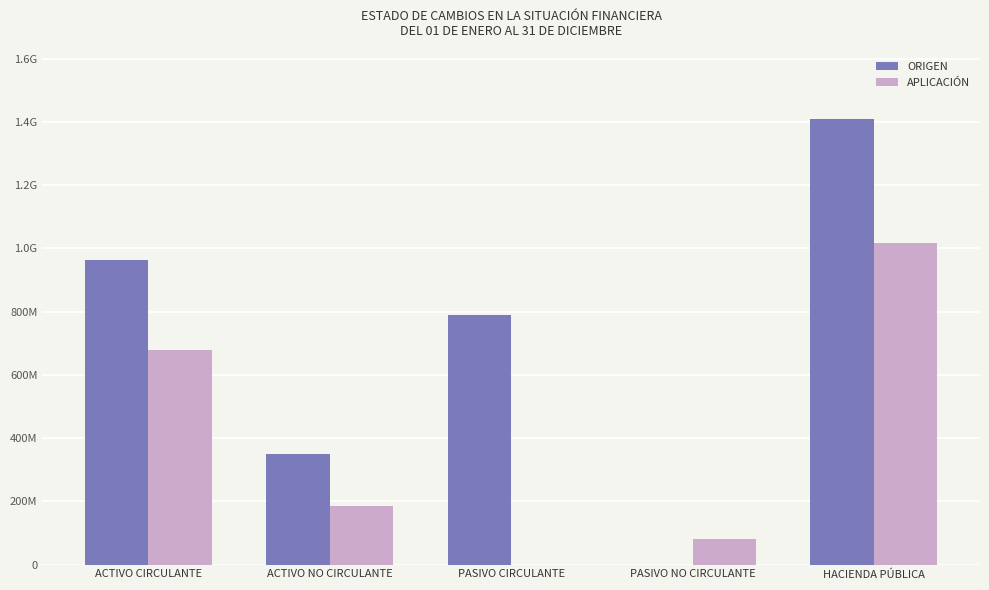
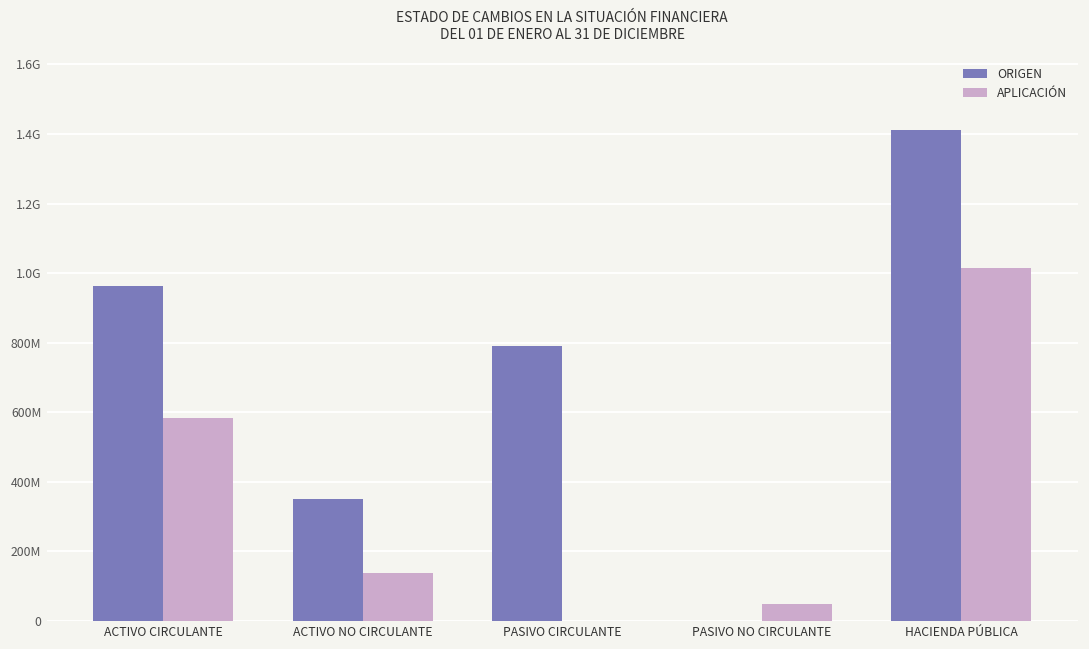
APLICACIÓN, ACTIVO CIRCULANTE: 680000000 -> 580000000
APLICACIÓN, ACTIVO NO CIRCULANTE: 190000000 -> 140000000
APLICACIÓN, PASIVO NO CIRCULANTE: 80000000 -> 50000000
